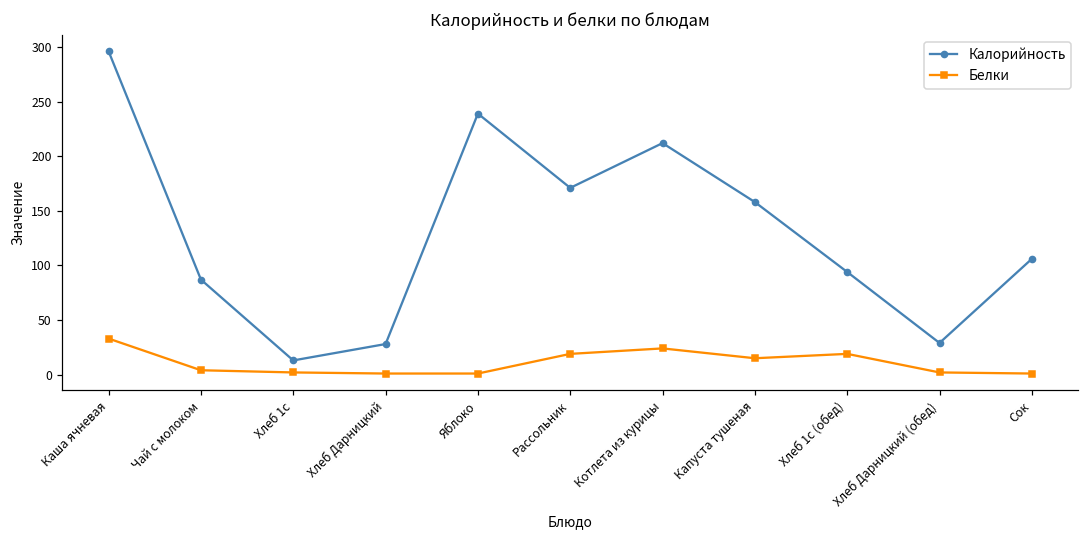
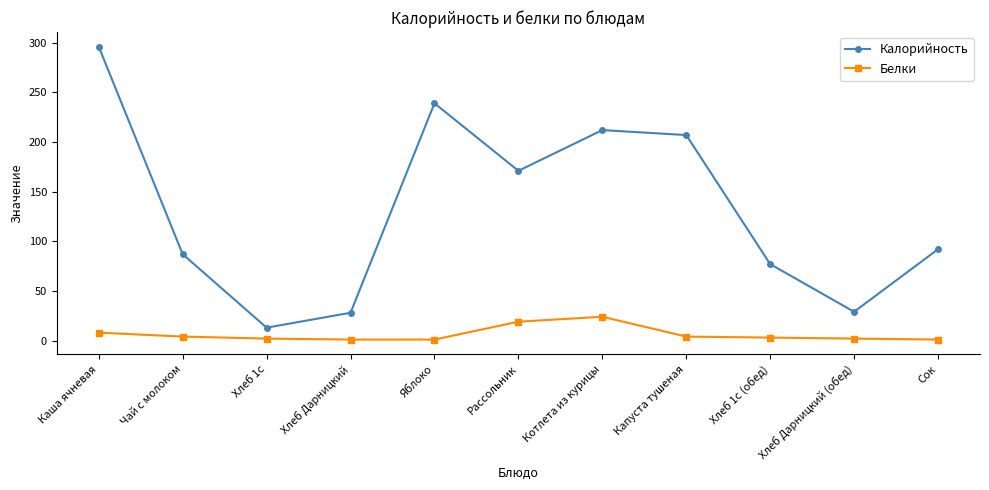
Белки, Каша ячневая: 30 -> 10
Калорийность, Капуста тушеная: 160 -> 210
Белки, Капуста тушеная: 20 -> 0
Калорийность, Хлеб 1с (обед): 90 -> 80
Белки, Хлеб 1с (обед): 20 -> 0
Калорийность, Сок: 110 -> 90
